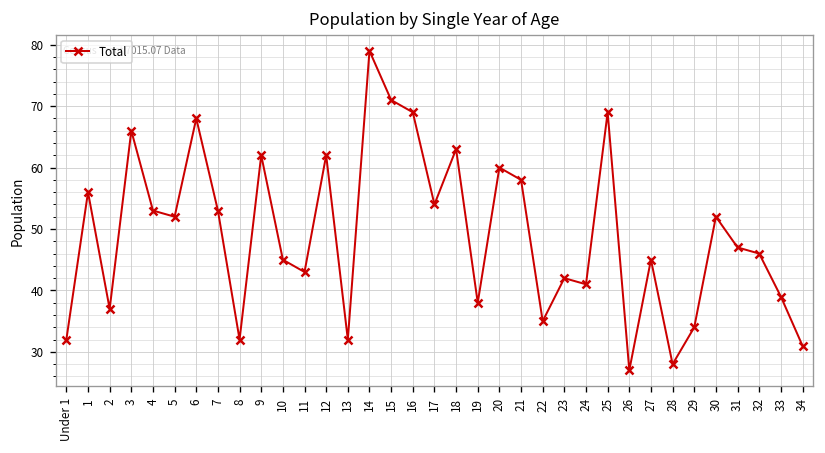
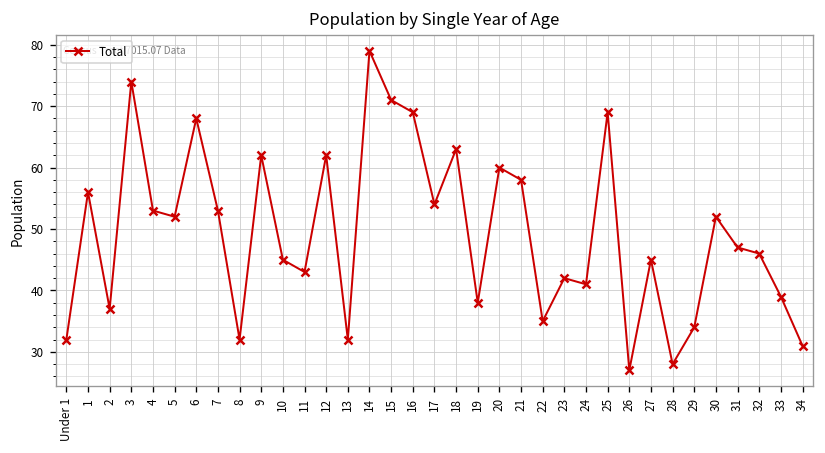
3: 66 -> 74
